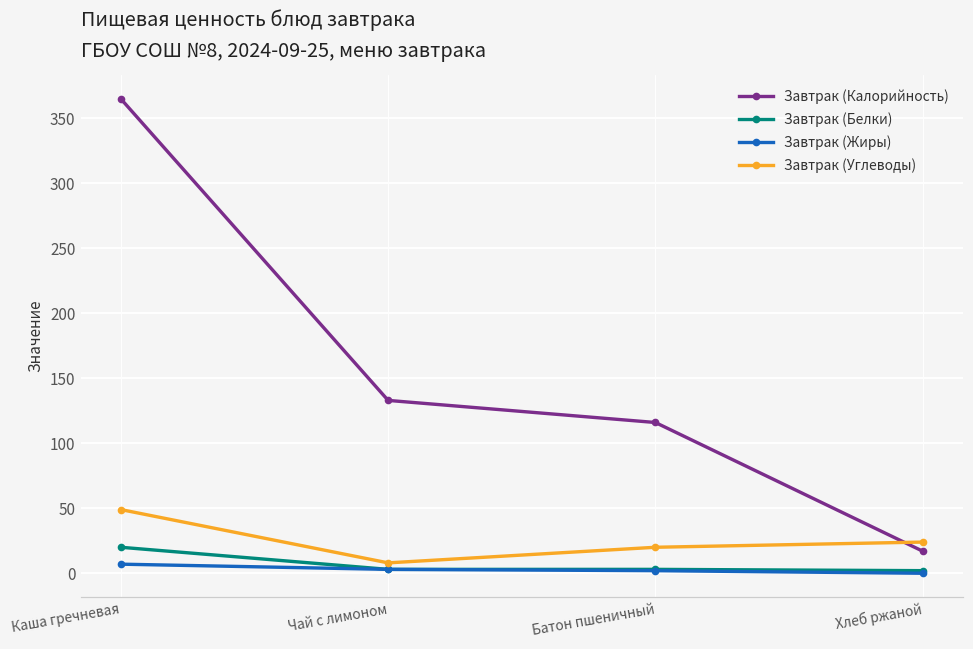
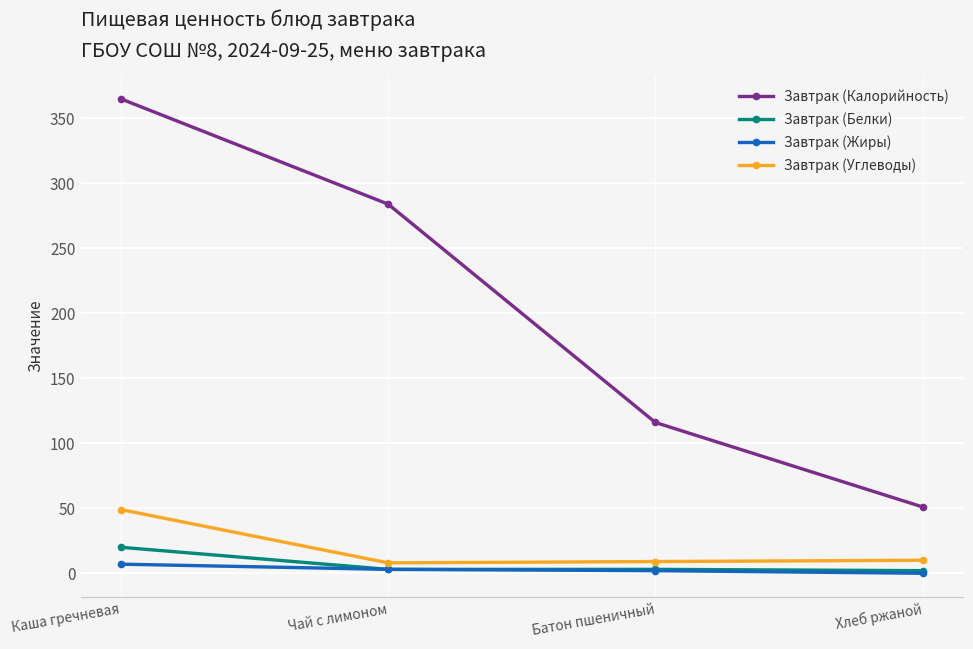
Завтрак (Калорийность), Чай с лимоном: 133 -> 284
Завтрак (Углеводы), Батон пшеничный: 20 -> 9
Завтрак (Калорийность), Хлеб ржаной: 17 -> 51
Завтрак (Углеводы), Хлеб ржаной: 24 -> 10
